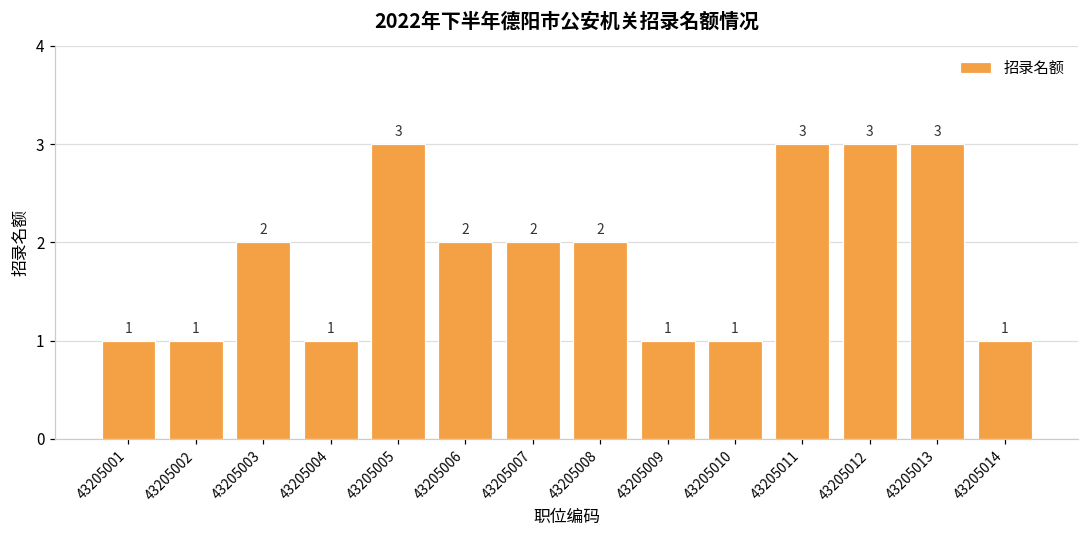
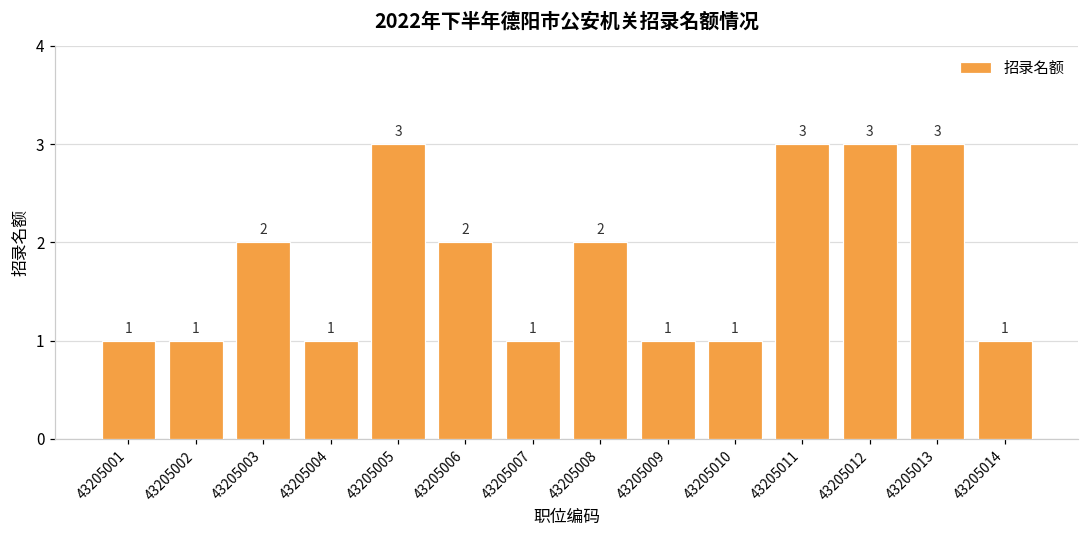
43205007: 2 -> 1
